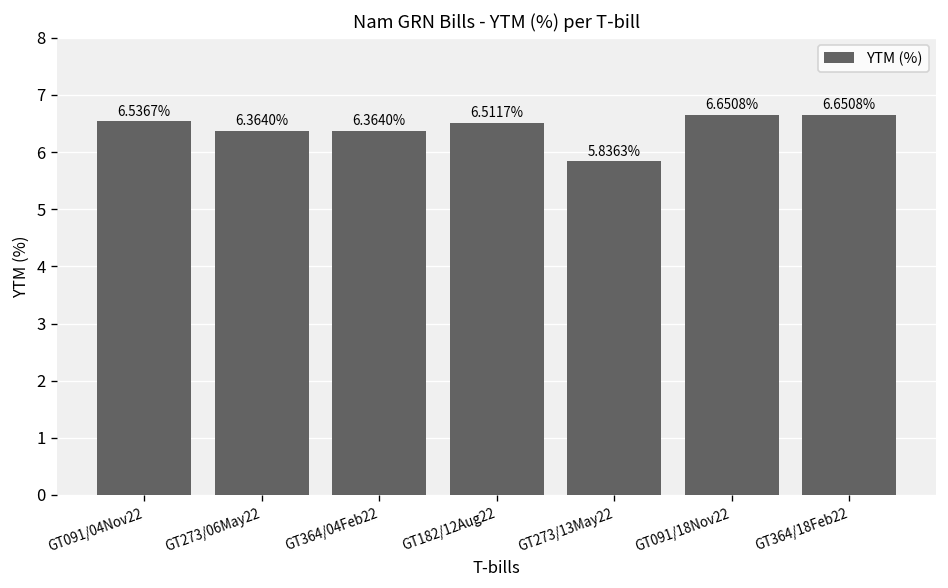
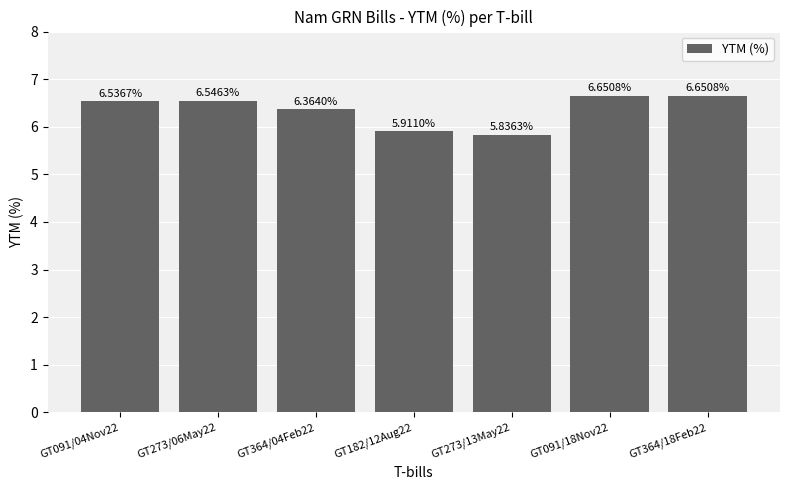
GT273/06May22: 6.3640% -> 6.5463%
GT182/12Aug22: 6.5117% -> 5.9110%
